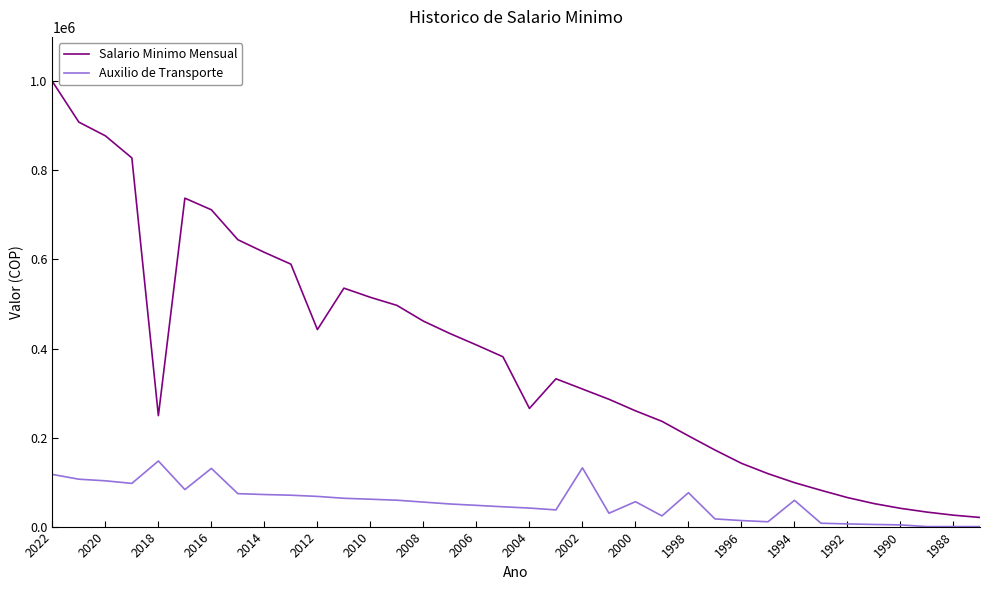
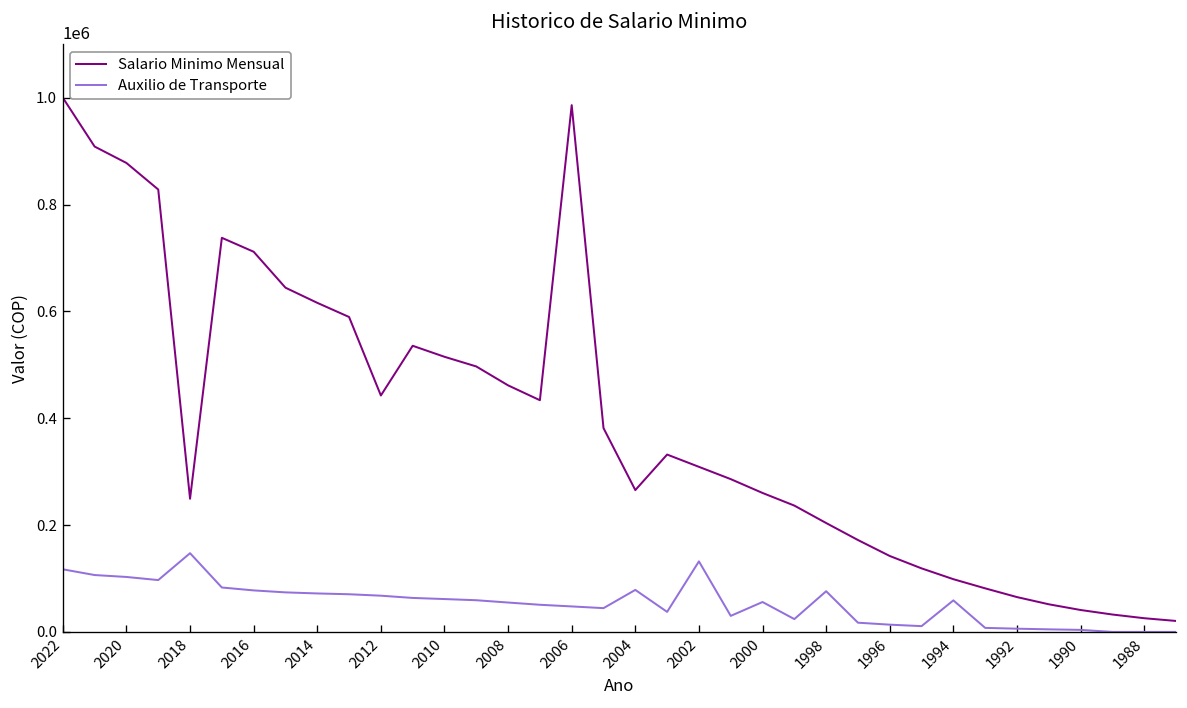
Auxilio de Transporte, 2016: 130000 -> 80000
Salario Minimo Mensual, 2006: 410000 -> 990000
Auxilio de Transporte, 2004: 40000 -> 80000
